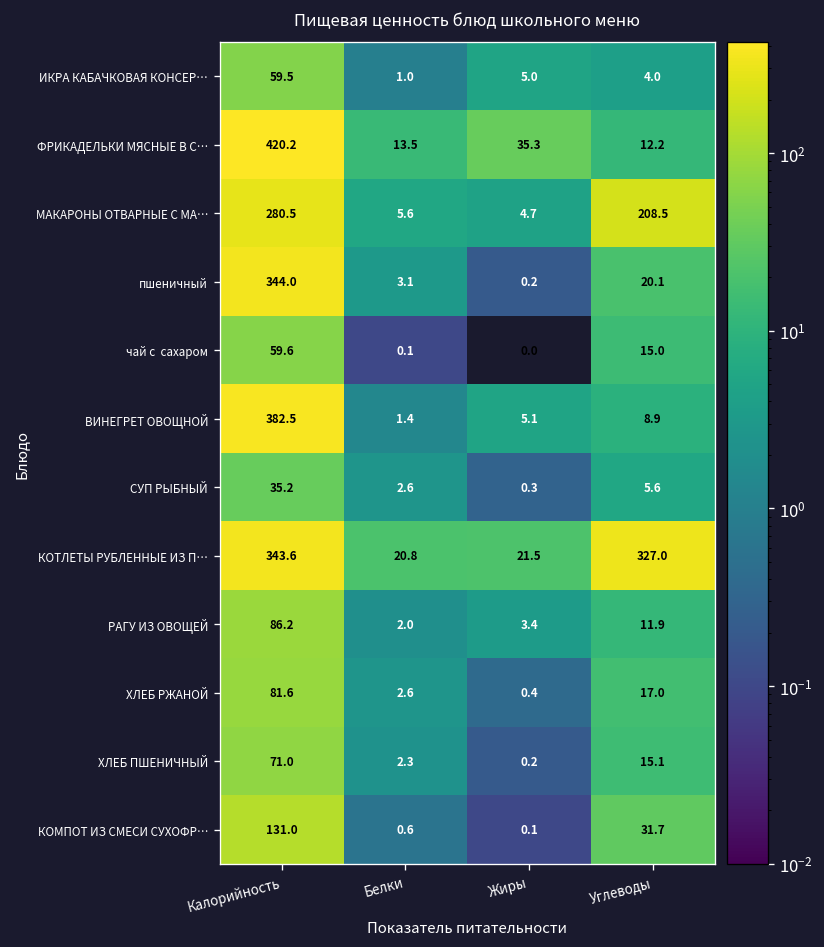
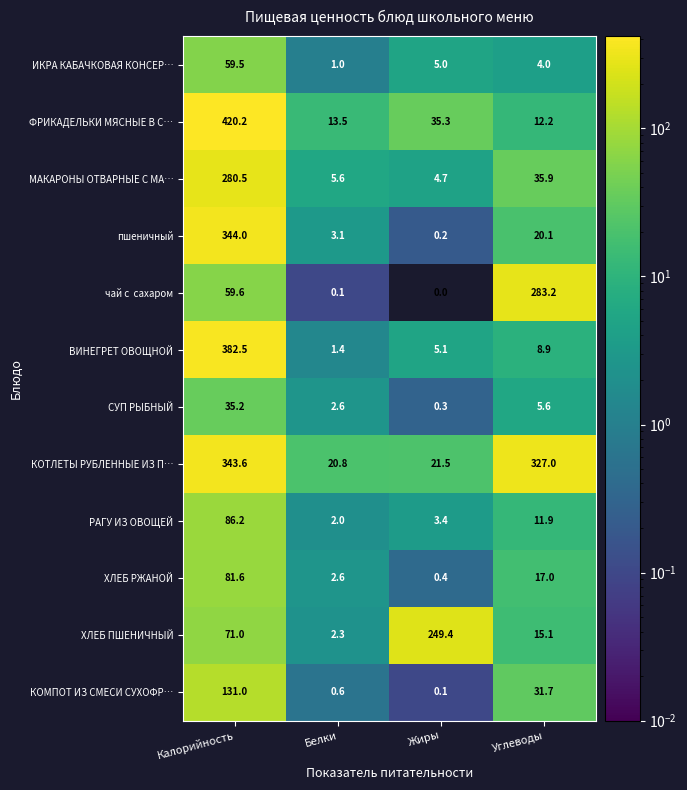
МАКАРОНЫ ОТВАРНЫЕ С МА…, Углеводы: 208.5 -> 35.9
чай с сахаром, Углеводы: 15.0 -> 283.2
ХЛЕБ ПШЕНИЧНЫЙ, Жиры: 0.2 -> 249.4
